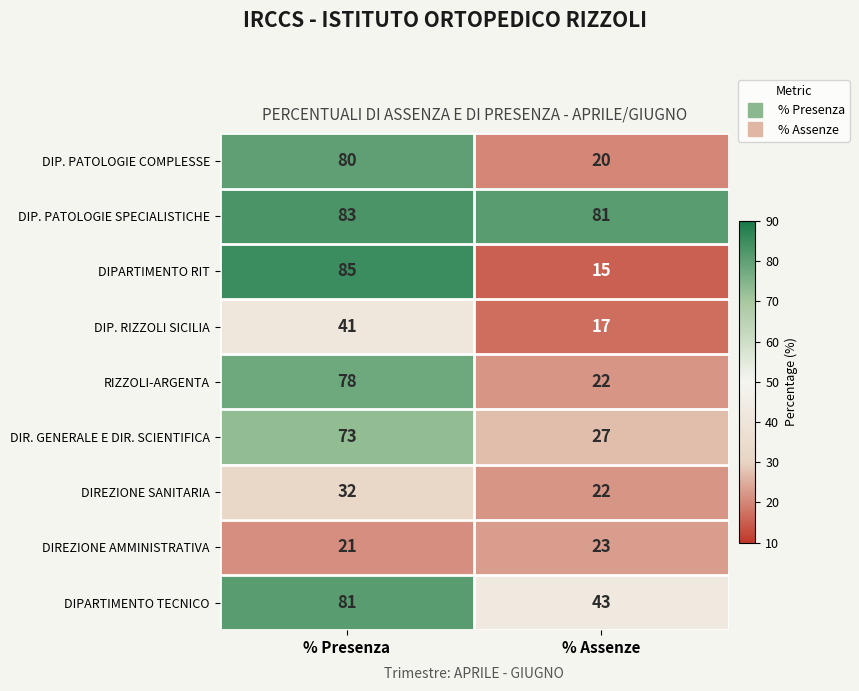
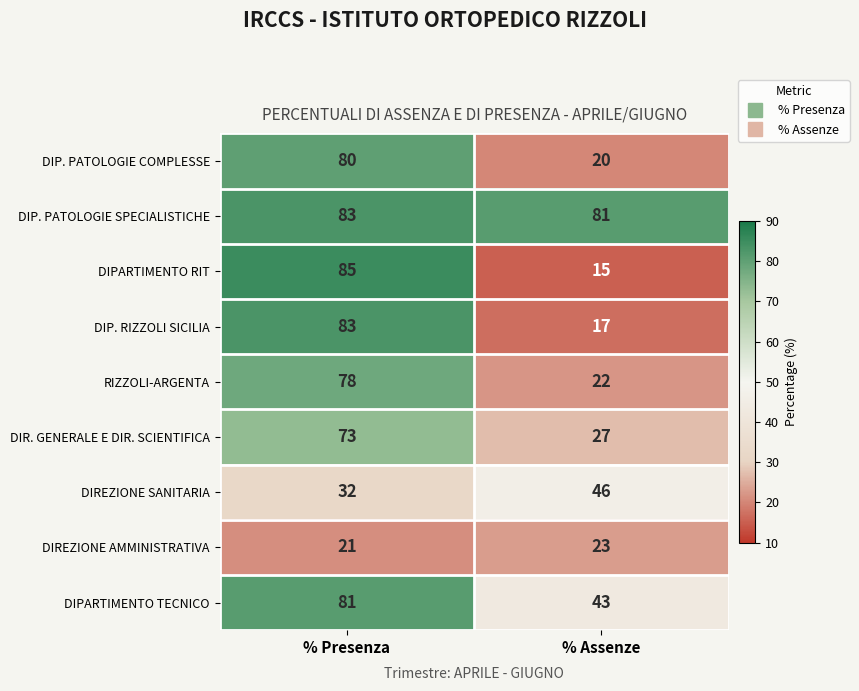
DIP. RIZZOLI SICILIA, % Presenza: 41 -> 83
DIREZIONE SANITARIA, % Assenze: 22 -> 46
